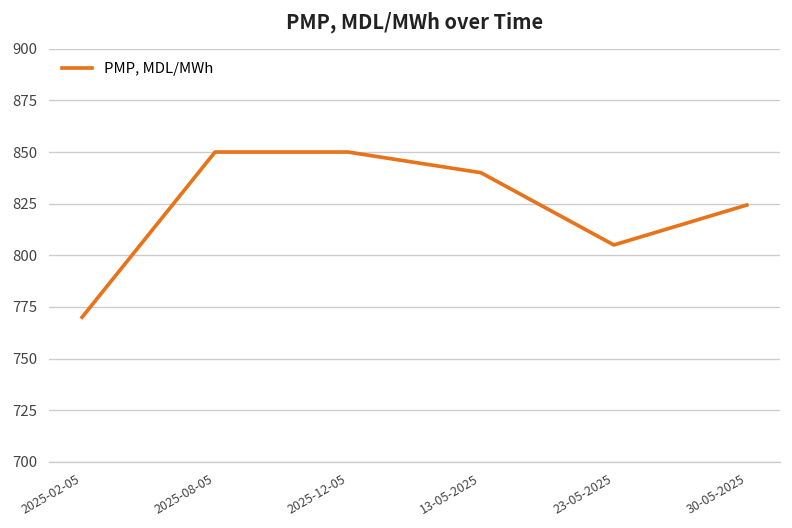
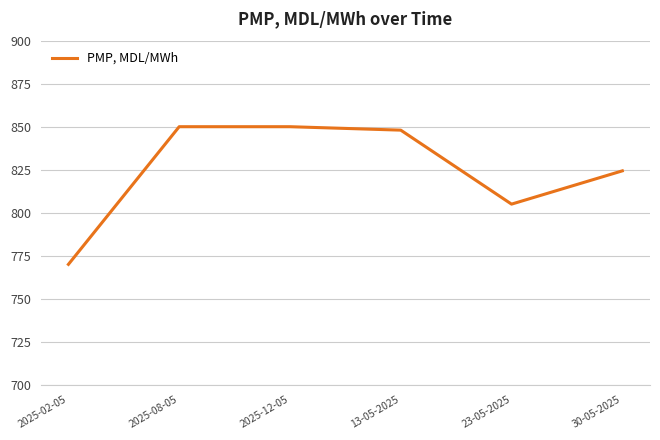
13-05-2025: 840 -> 848
